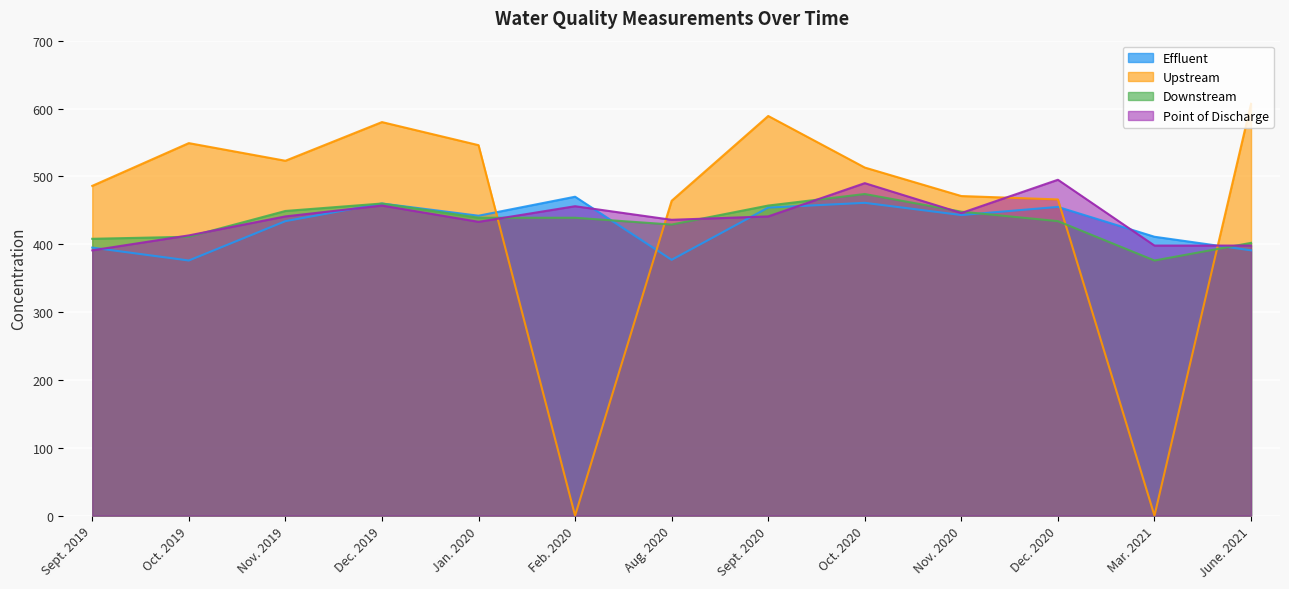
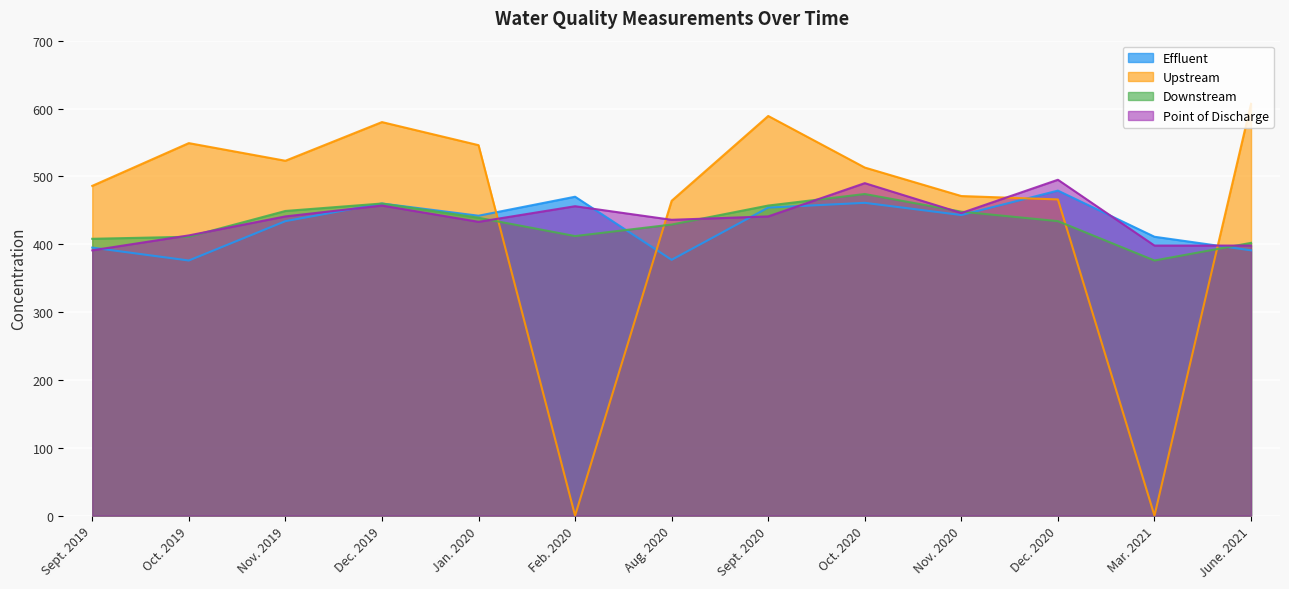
Downstream, Feb. 2020: 440 -> 410
Effluent, Dec. 2020: 460 -> 480
